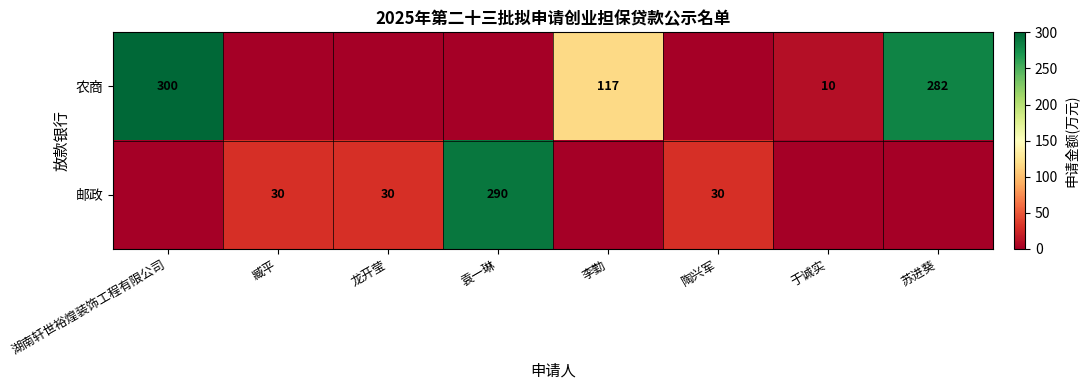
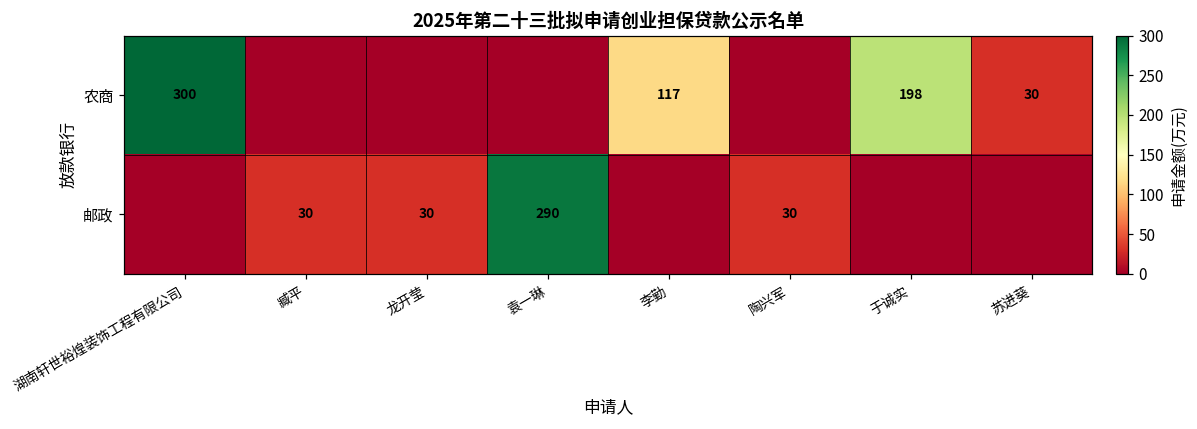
农商, 于诚实: 10 -> 198
农商, 苏进葵: 282 -> 30
